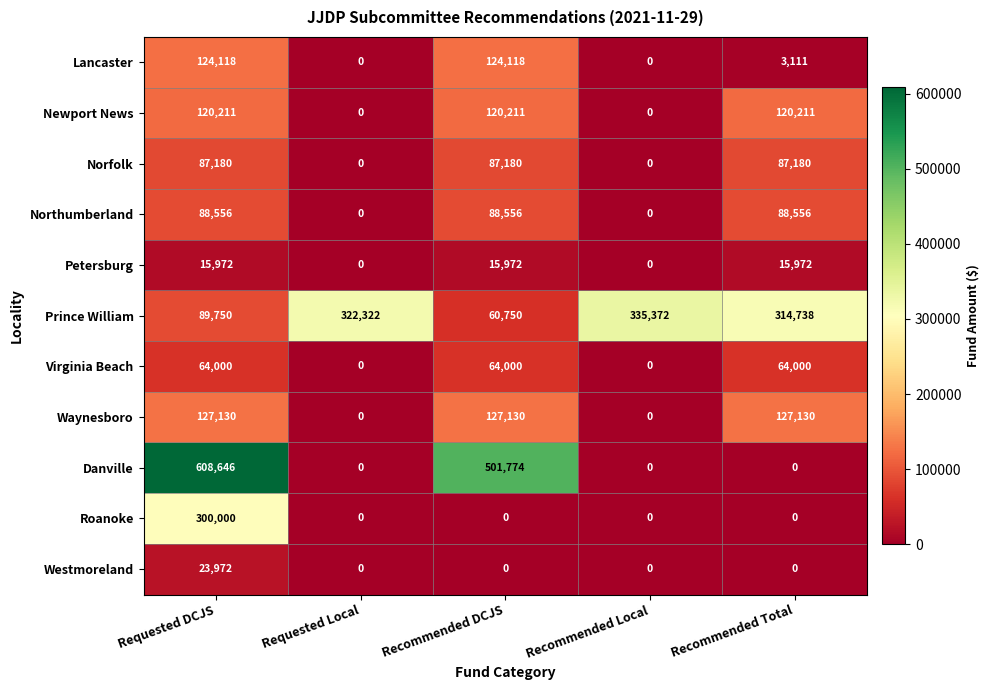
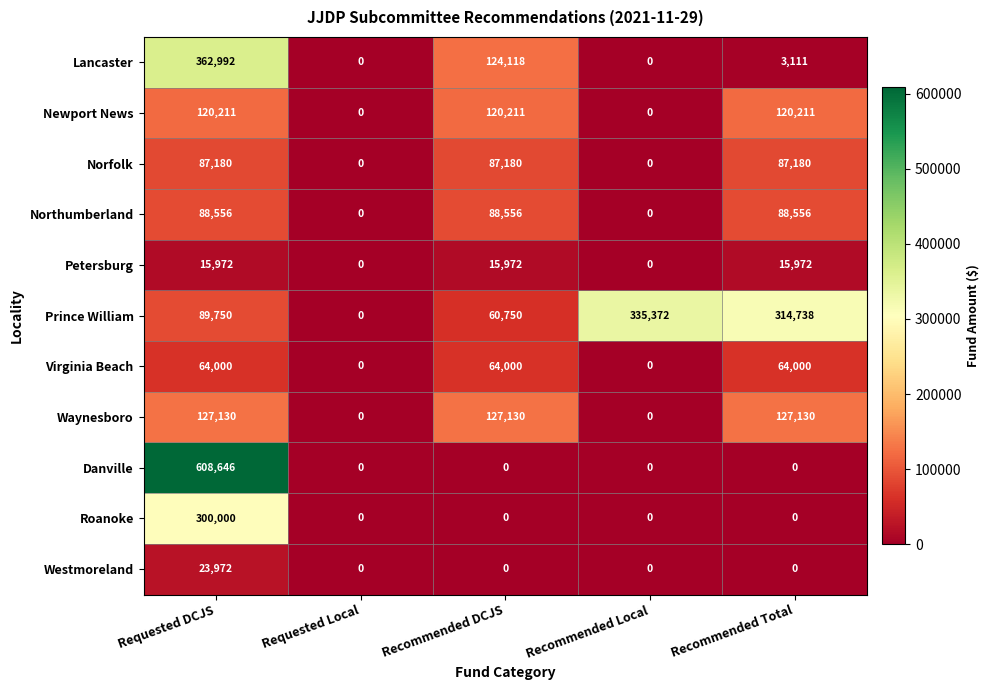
Lancaster, Requested DCJS: 124,118 -> 362,992
Prince William, Requested Local: 322,322 -> 0
Danville, Recommended DCJS: 501,774 -> 0
